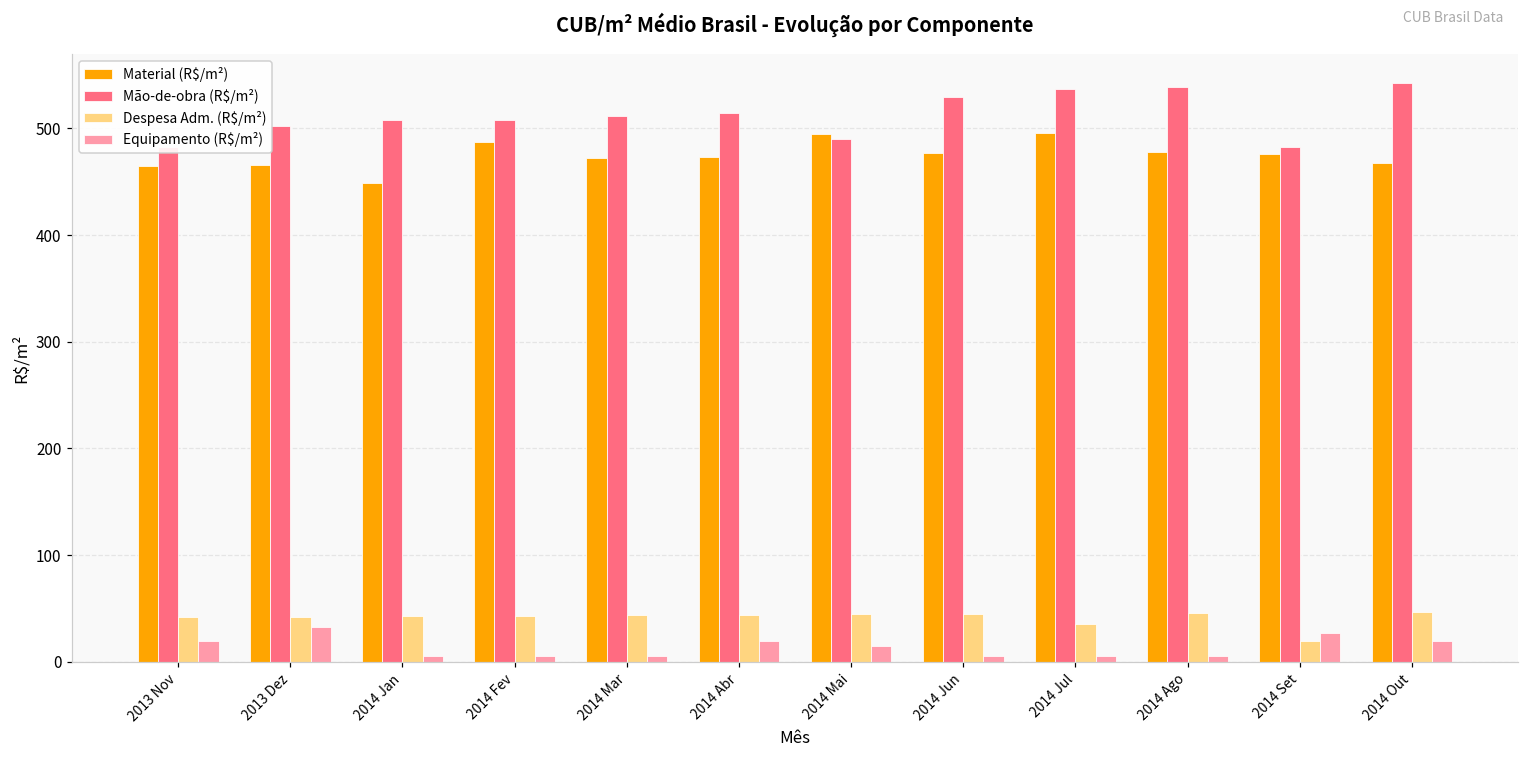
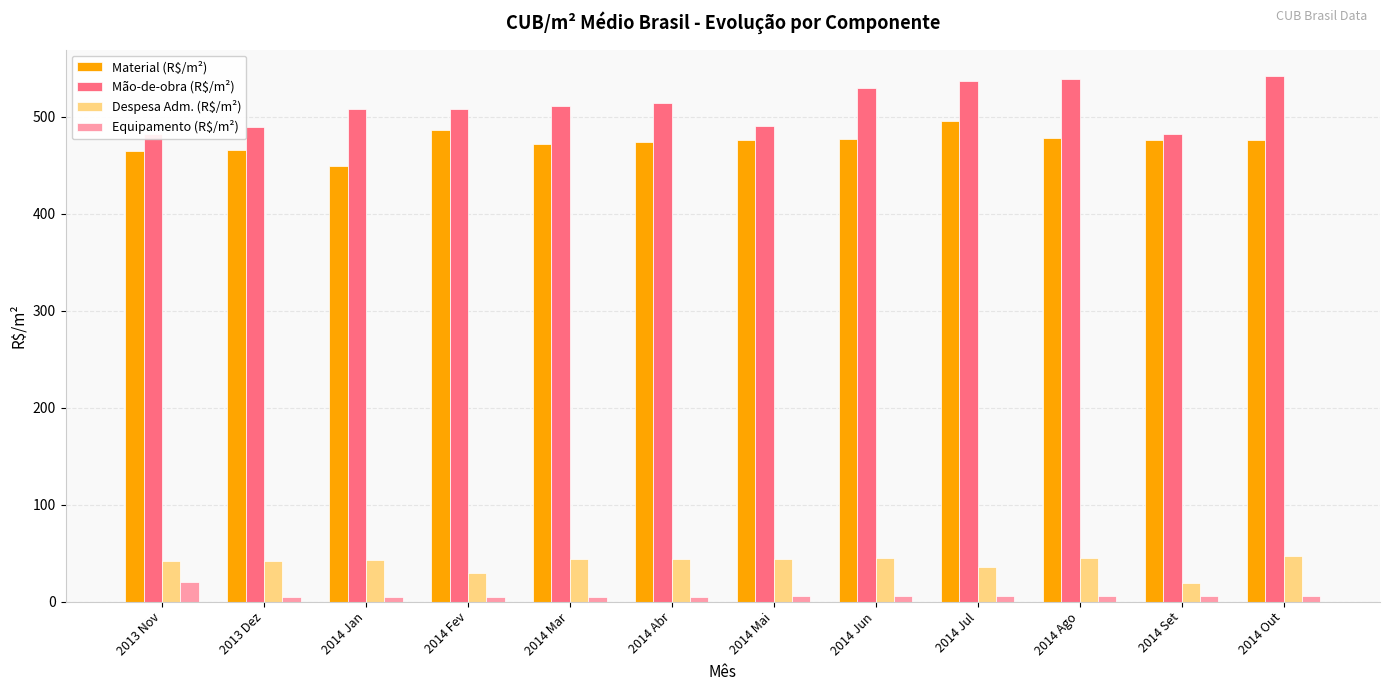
Mão-de-obra (R$/m²), 2013 Dez: 500 -> 490
Equipamento (R$/m²), 2013 Dez: 30 -> 0
Despesa Adm. (R$/m²), 2014 Fev: 40 -> 30
Equipamento (R$/m²), 2014 Abr: 20 -> 10
Material (R$/m²), 2014 Mai: 490 -> 480
Equipamento (R$/m²), 2014 Mai: 15 -> 5
Equipamento (R$/m²), 2014 Set: 30 -> 10
Material (R$/m²), 2014 Out: 470 -> 480
Equipamento (R$/m²), 2014 Out: 20 -> 10
